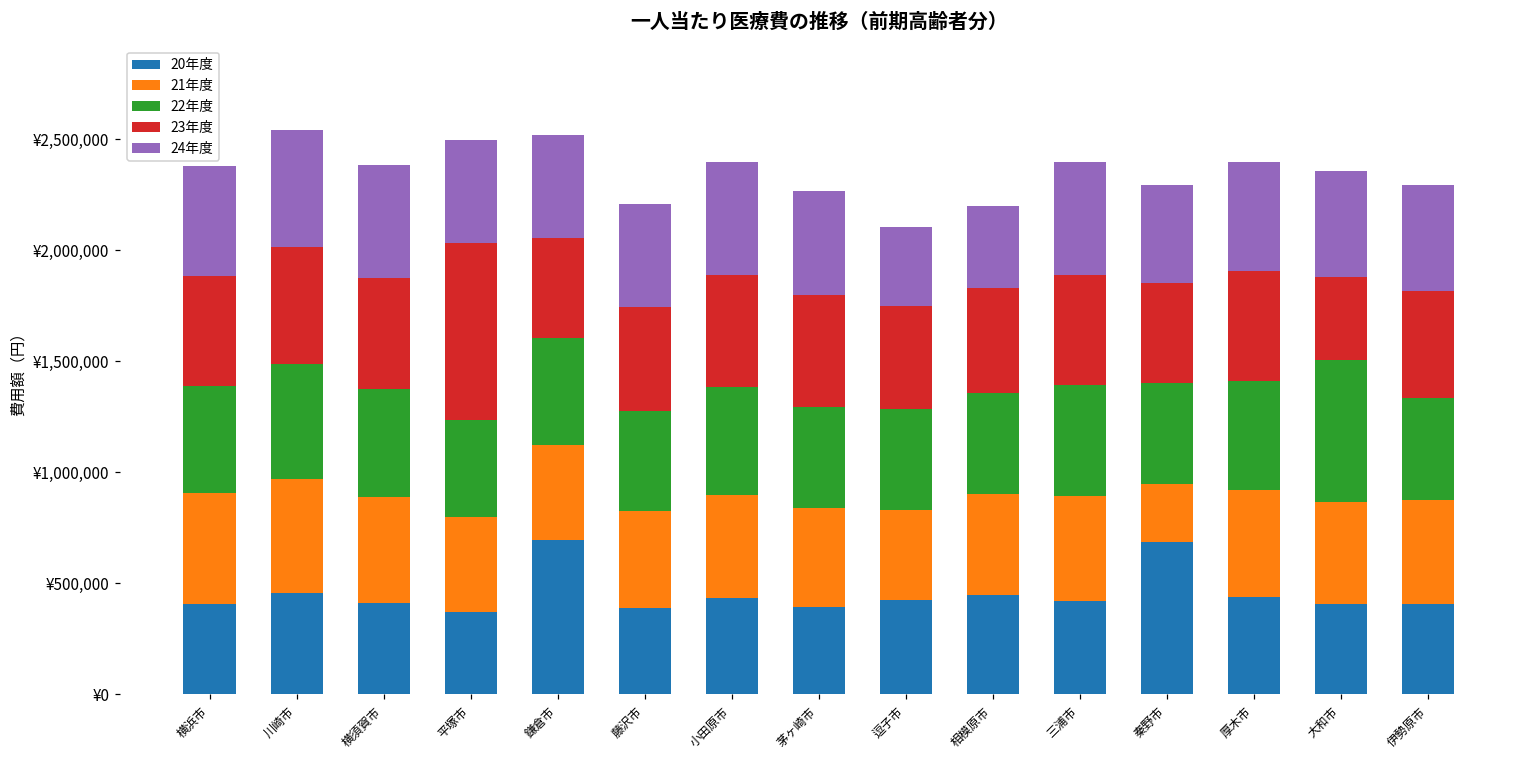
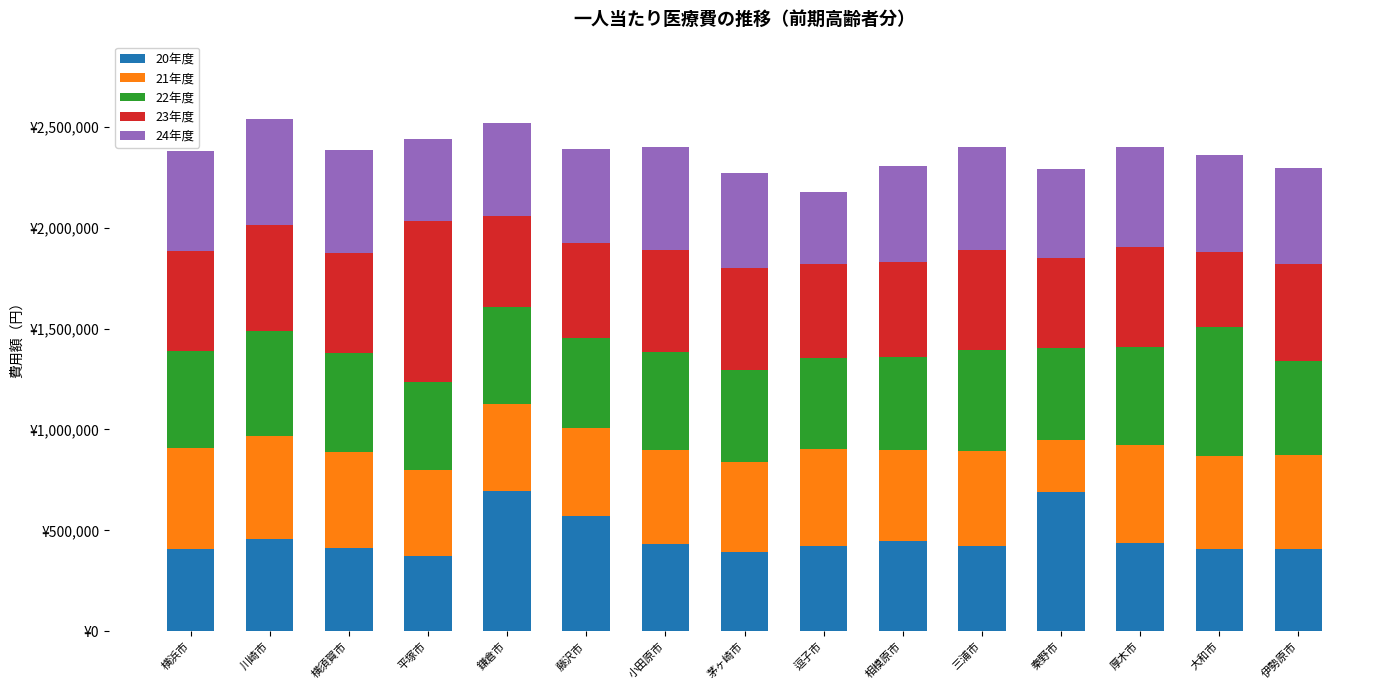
24年度, 平塚市: ¥460,000 -> ¥410,000
20年度, 藤沢市: ¥390,000 -> ¥570,000
21年度, 逗子市: ¥410,000 -> ¥480,000
24年度, 相模原市: ¥370,000 -> ¥470,000
